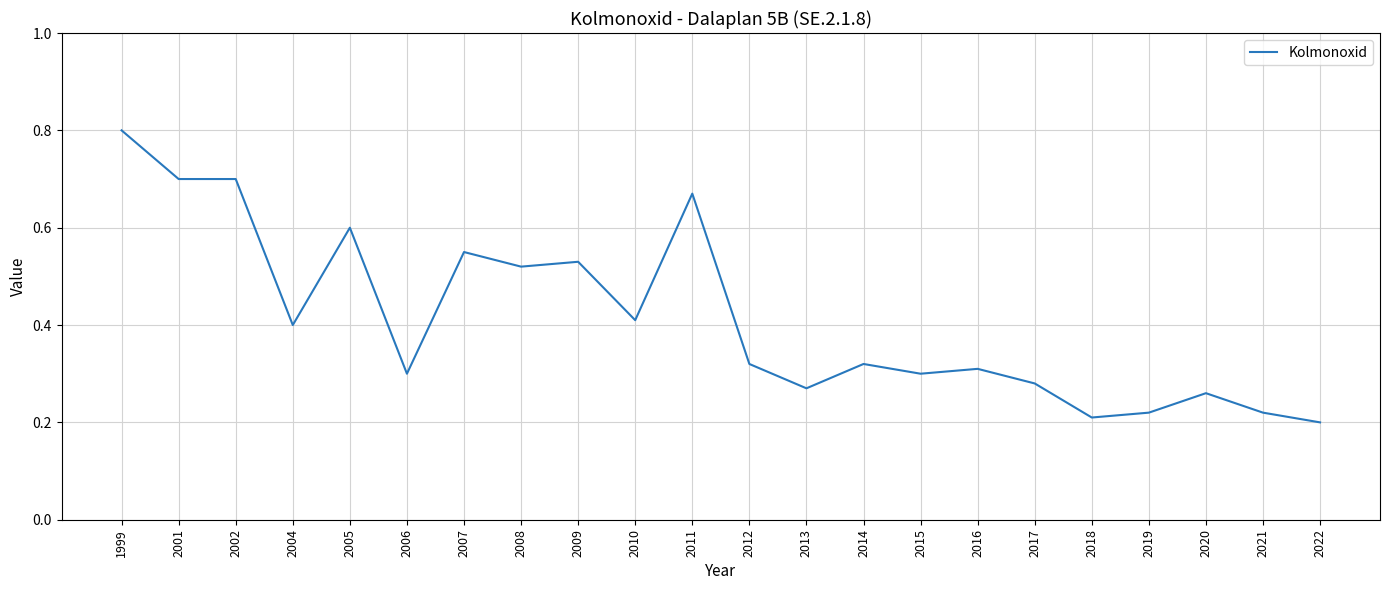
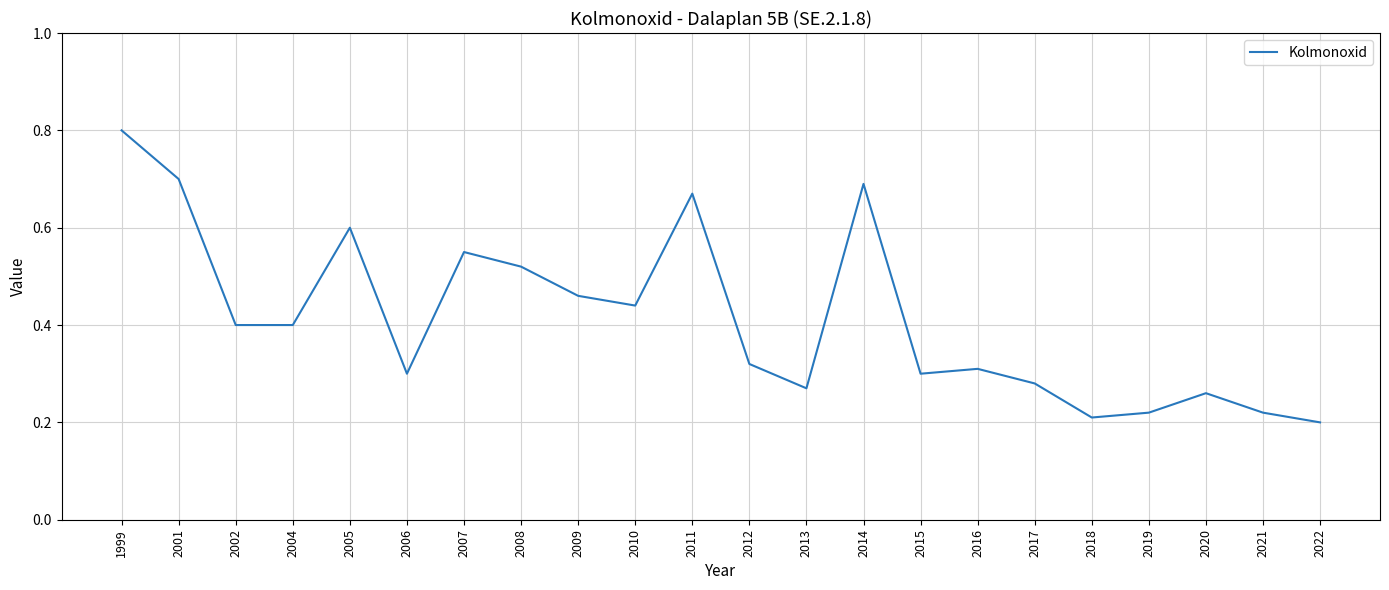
2002: 0.7 -> 0.4
2009: 0.53 -> 0.46
2010: 0.41 -> 0.44
2014: 0.32 -> 0.69
